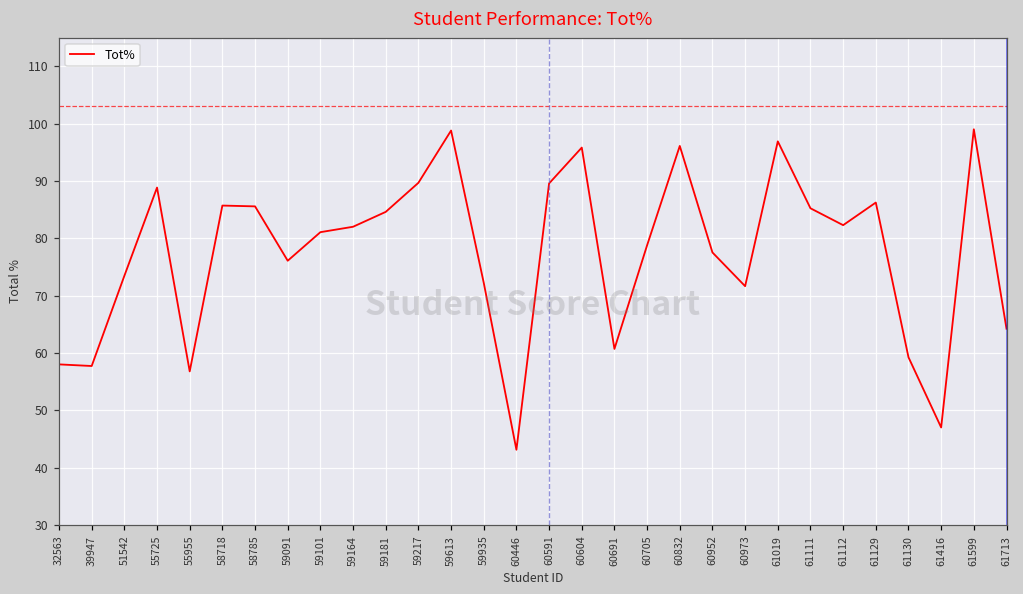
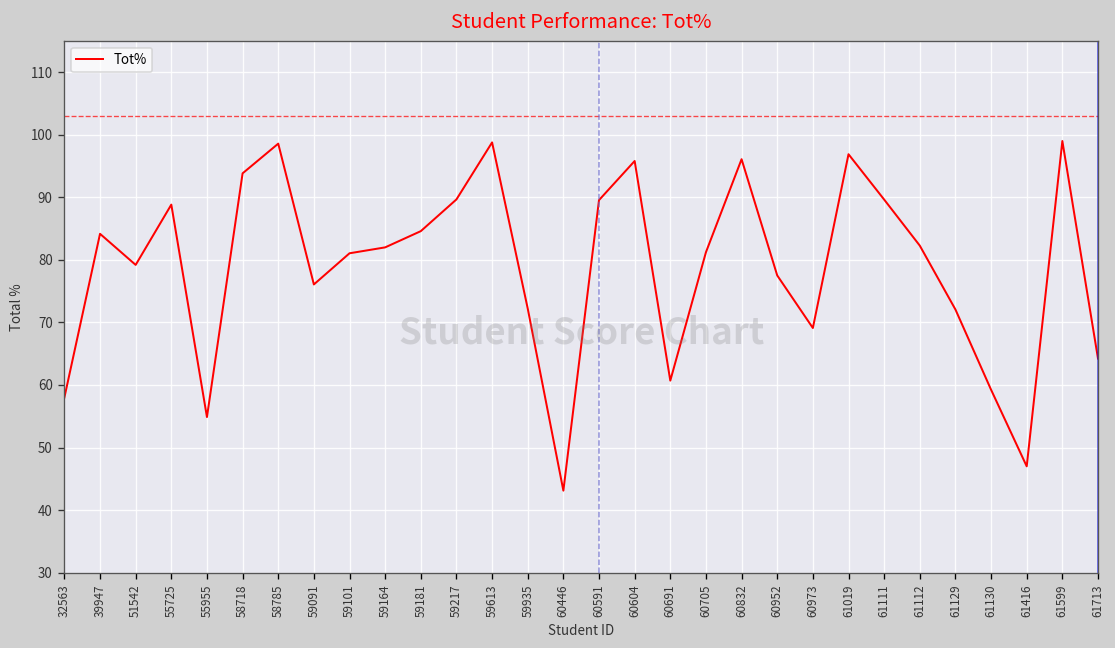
39947: 58 -> 84
51542: 73 -> 79
55955: 57 -> 55
58718: 86 -> 94
58785: 86 -> 99
60705: 79 -> 81
60973: 72 -> 69
61111: 85 -> 90
61129: 86 -> 72
